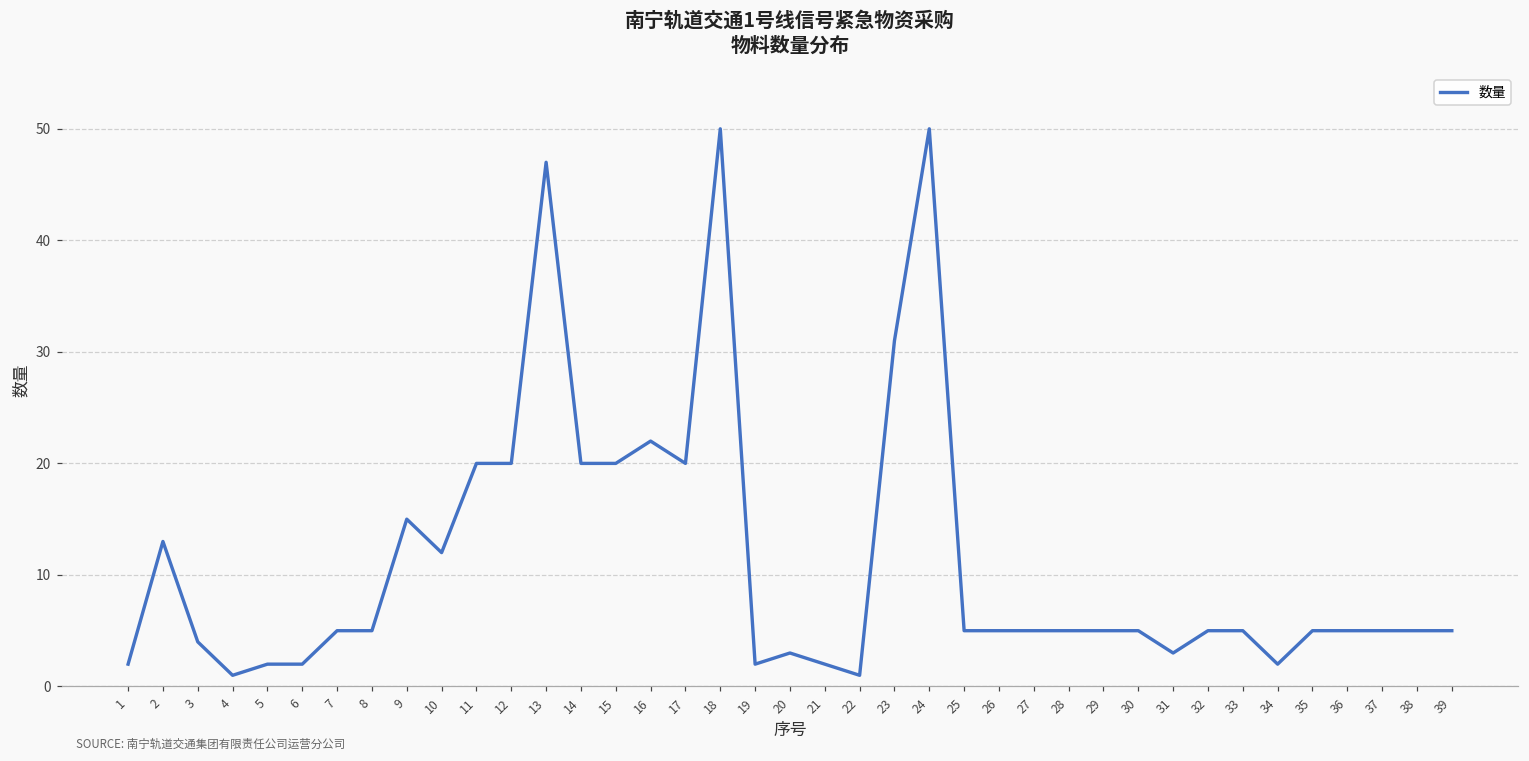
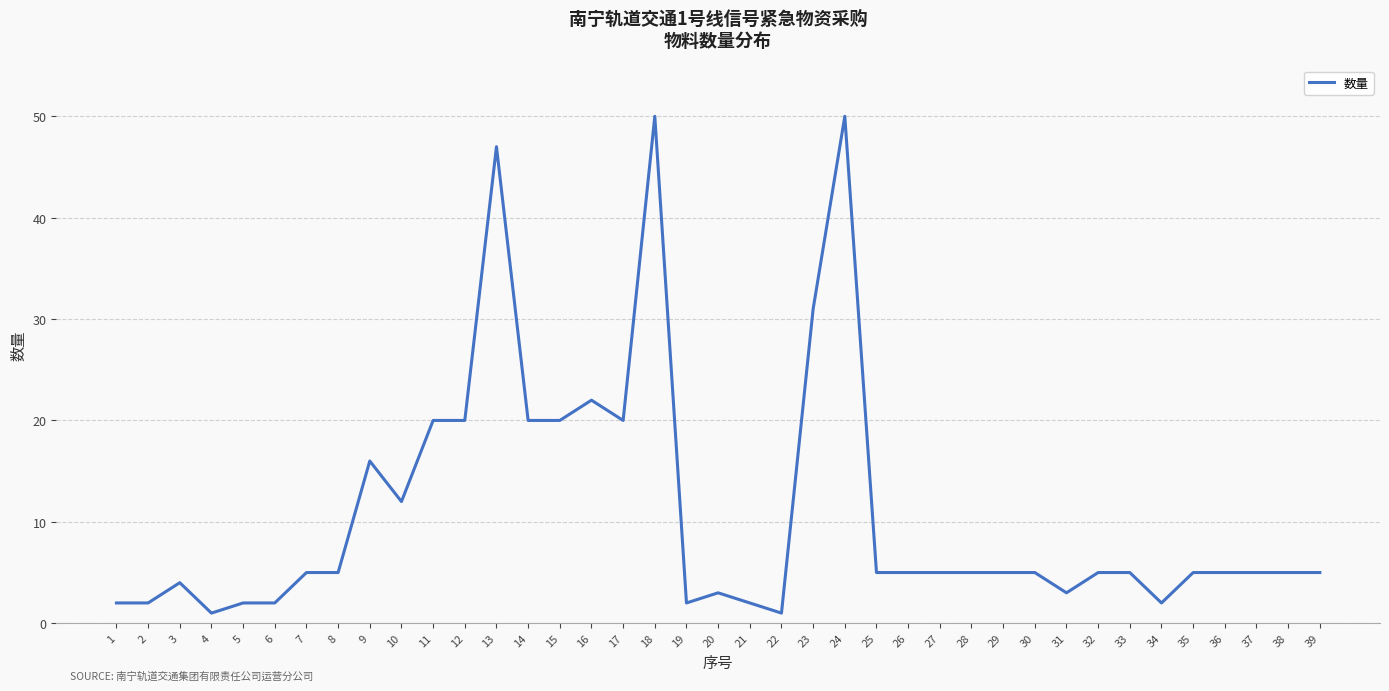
2: 13 -> 2
9: 15 -> 16
